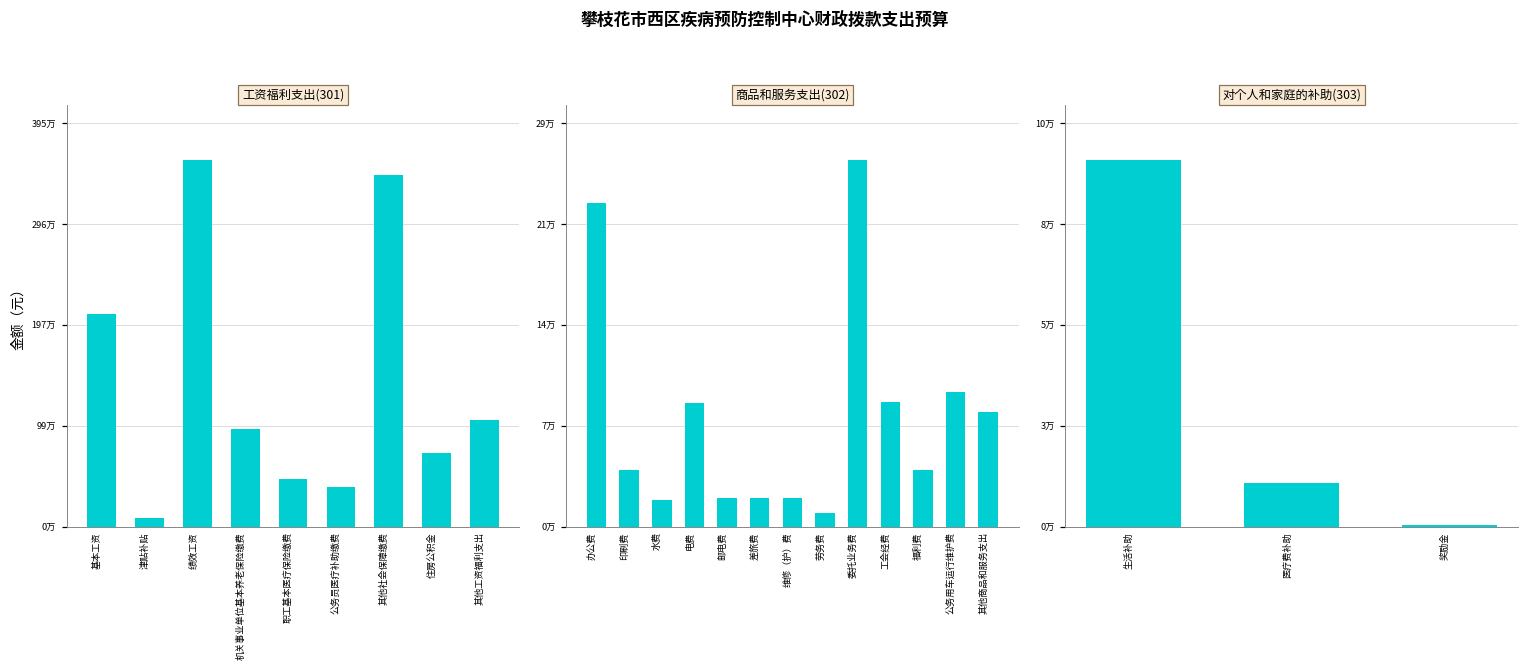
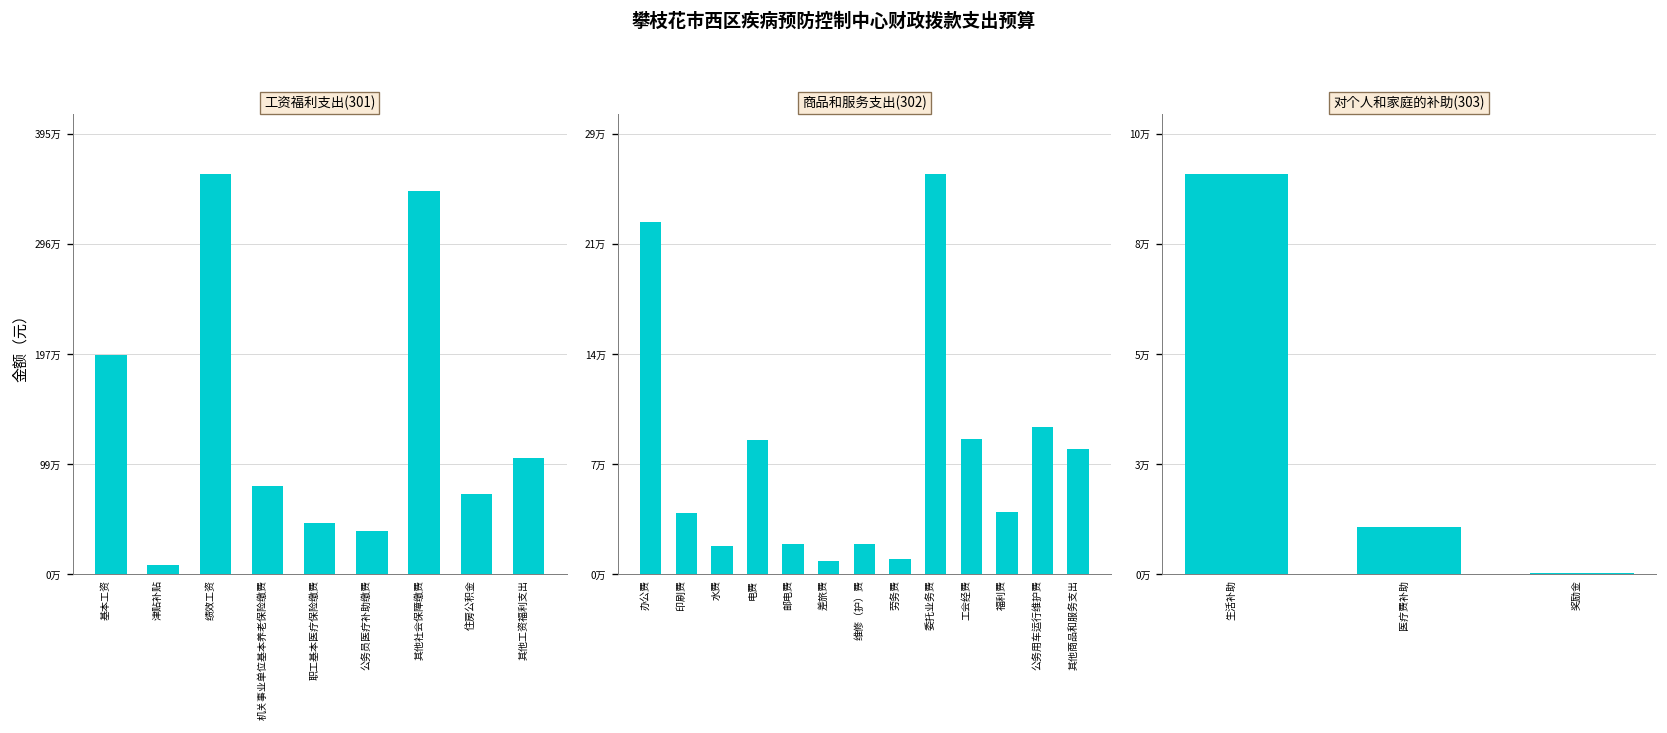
工资福利支出(301), 基本工资: 210万 -> 200万
工资福利支出(301), 机关事业单位基本养老保险缴费: 100万 -> 80万
商品和服务支出(302), 差旅费: 2.0万 -> 0.9万
